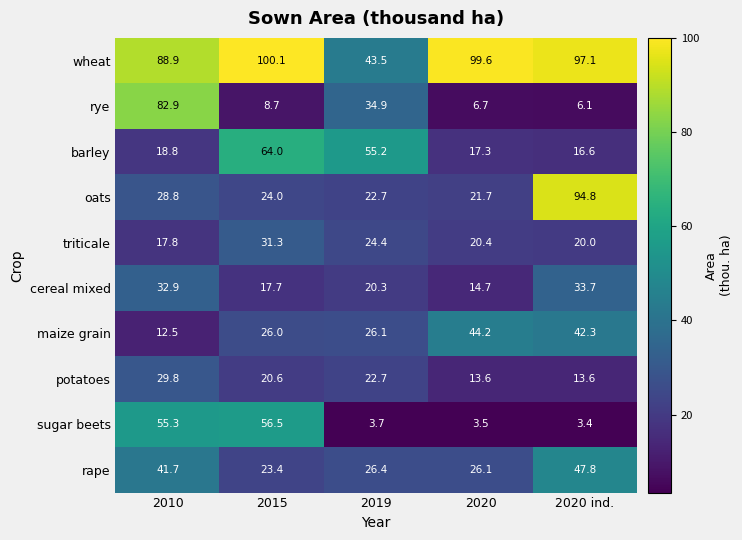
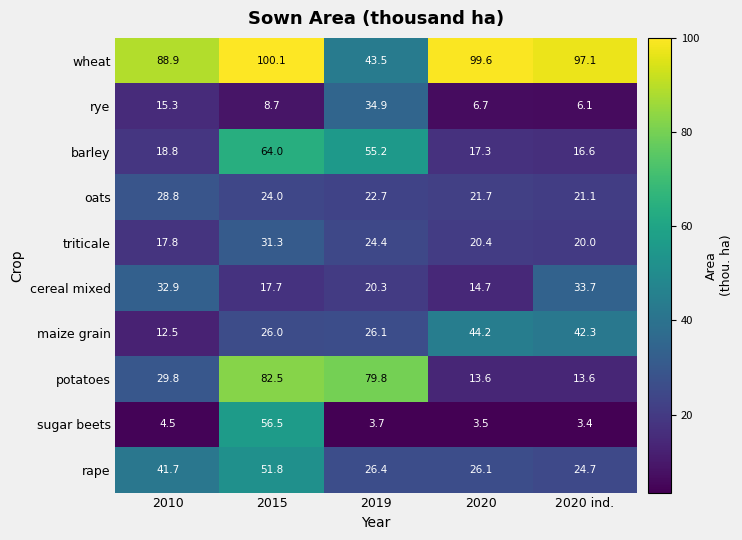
rye, 2010: 82.9 -> 15.3
oats, 2020 ind.: 94.8 -> 21.1
potatoes, 2015: 20.6 -> 82.5
potatoes, 2019: 22.7 -> 79.8
sugar beets, 2010: 55.3 -> 4.5
rape, 2015: 23.4 -> 51.8
rape, 2020 ind.: 47.8 -> 24.7
